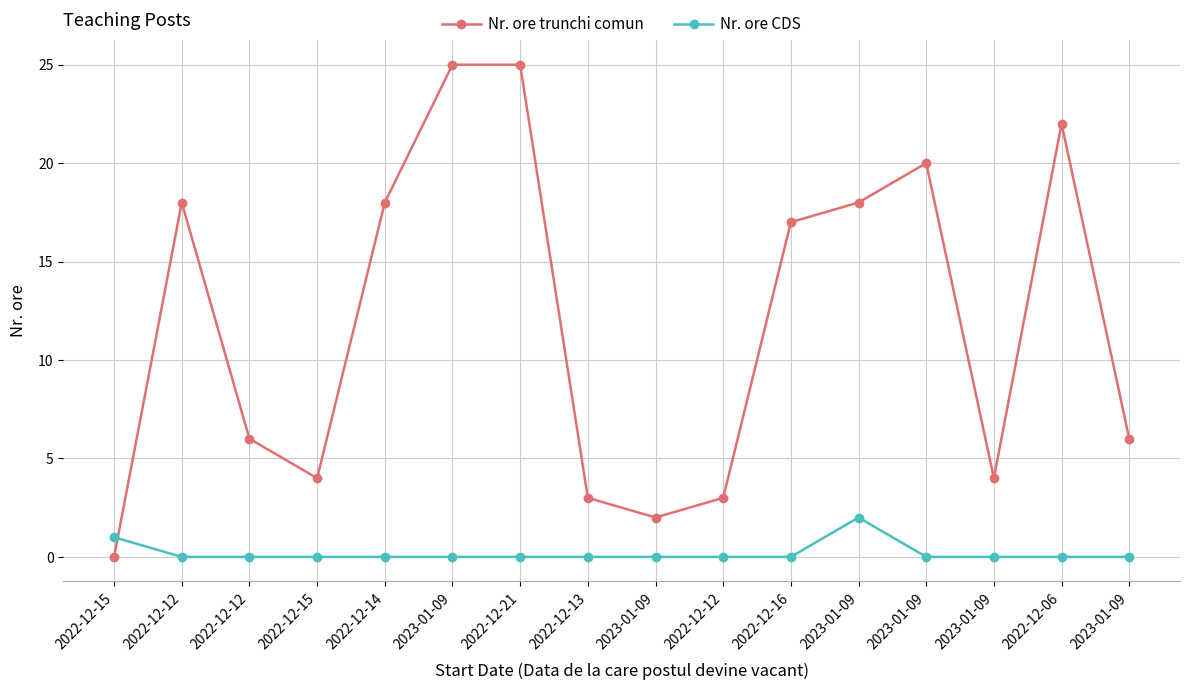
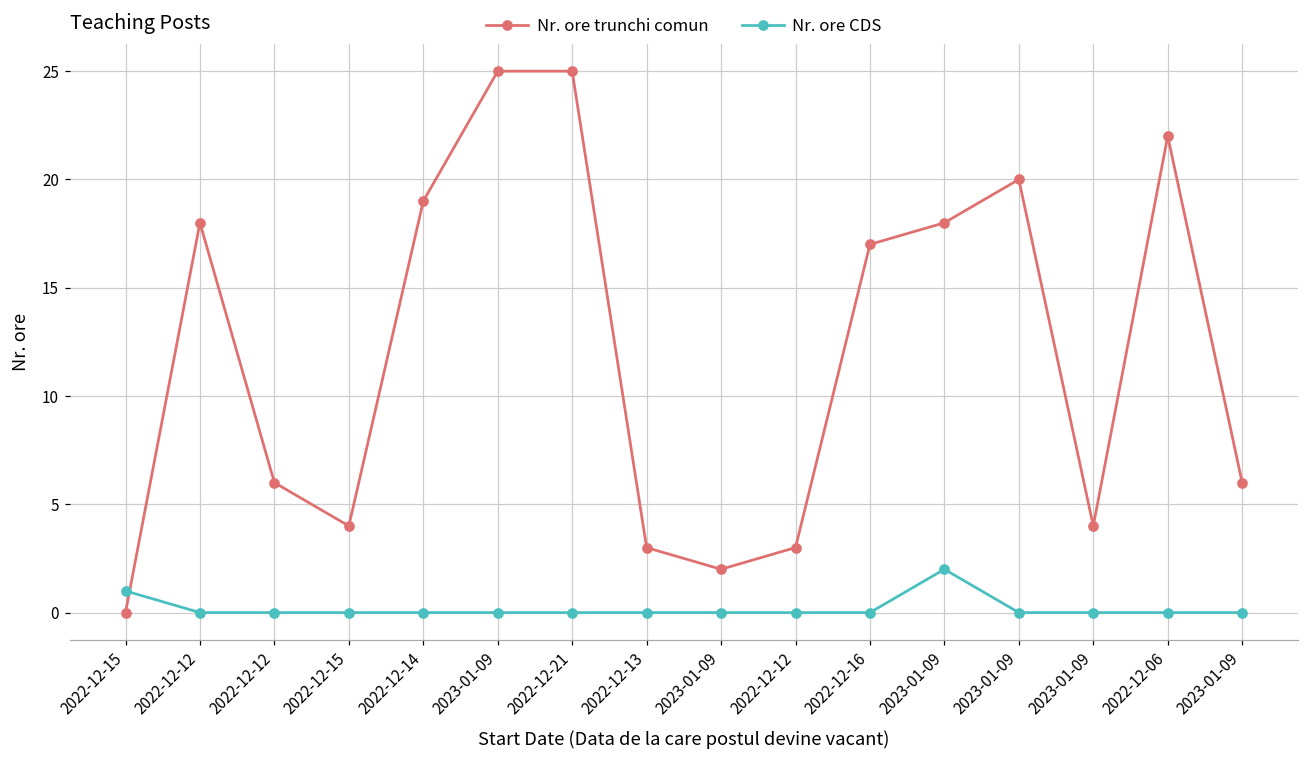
Nr. ore trunchi comun, 2022-12-14: 18 -> 19
